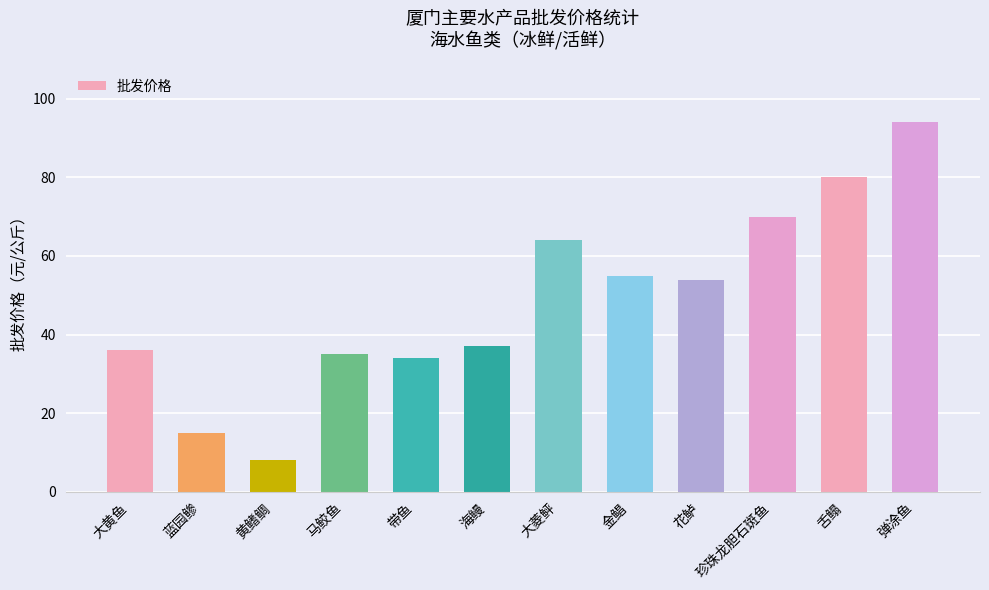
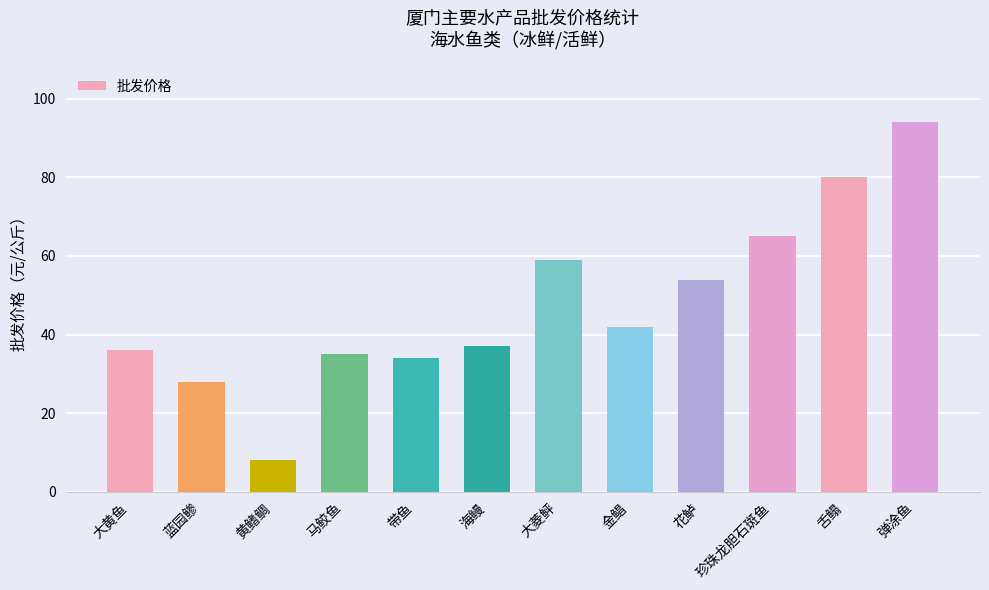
蓝园鲹: 15 -> 28
大菱鲆: 64 -> 59
金鲳: 55 -> 42
珍珠龙胆石斑鱼: 70 -> 65
